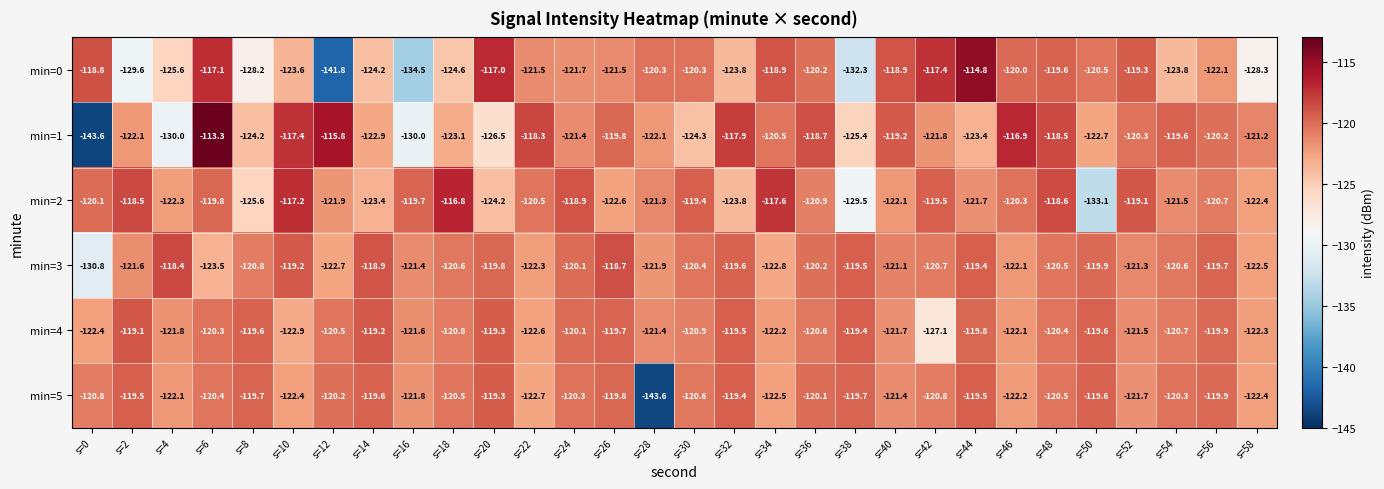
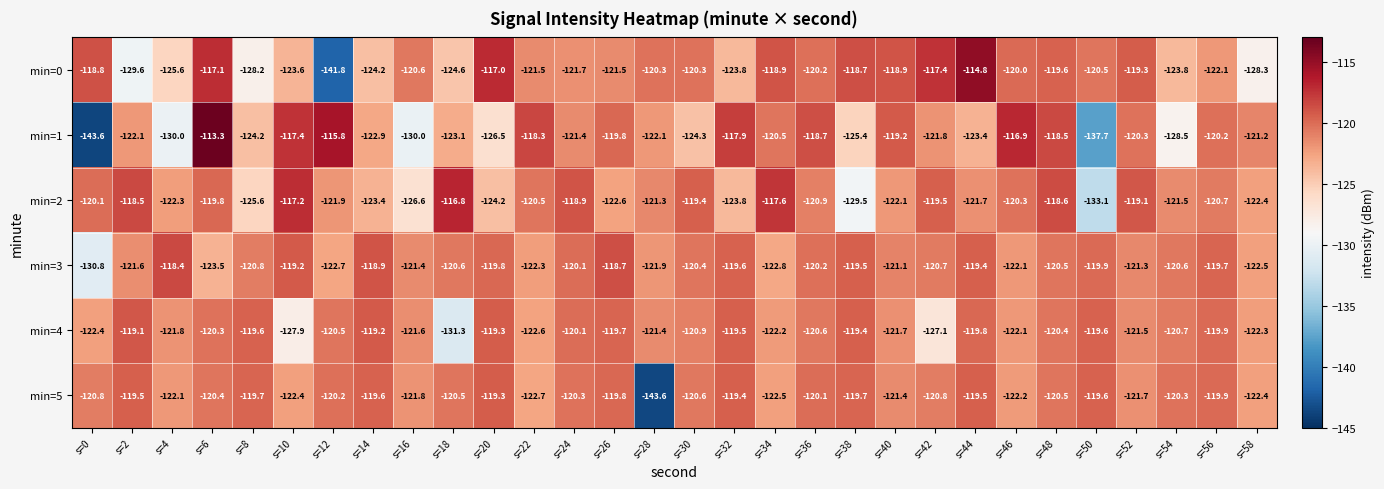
min=0, s=16: -134.5 -> -120.6
min=0, s=38: -132.3 -> -118.7
min=1, s=50: -122.7 -> -137.7
min=1, s=54: -119.6 -> -128.5
min=2, s=16: -119.7 -> -126.6
min=4, s=10: -122.9 -> -127.9
min=4, s=18: -120.8 -> -131.3
